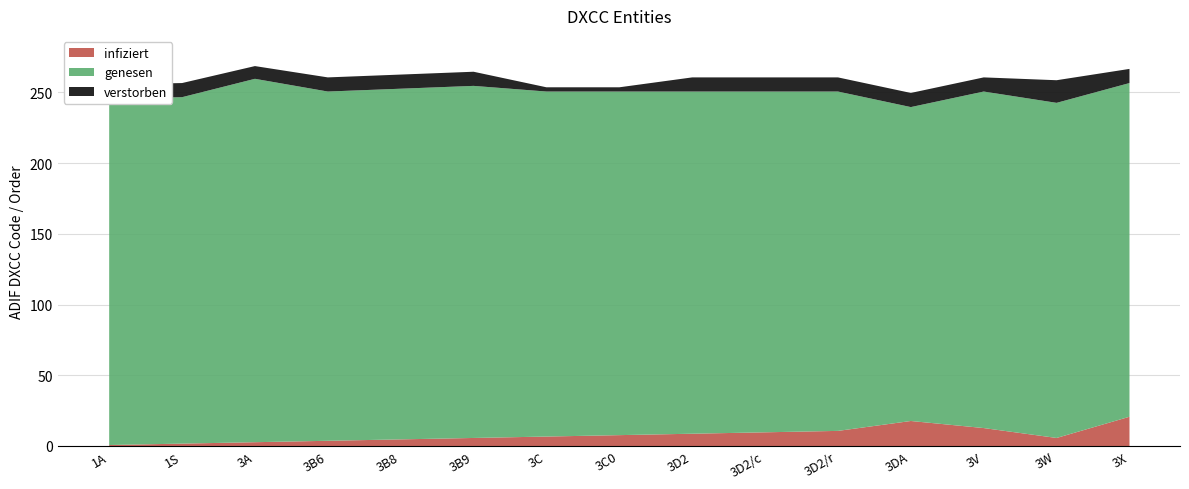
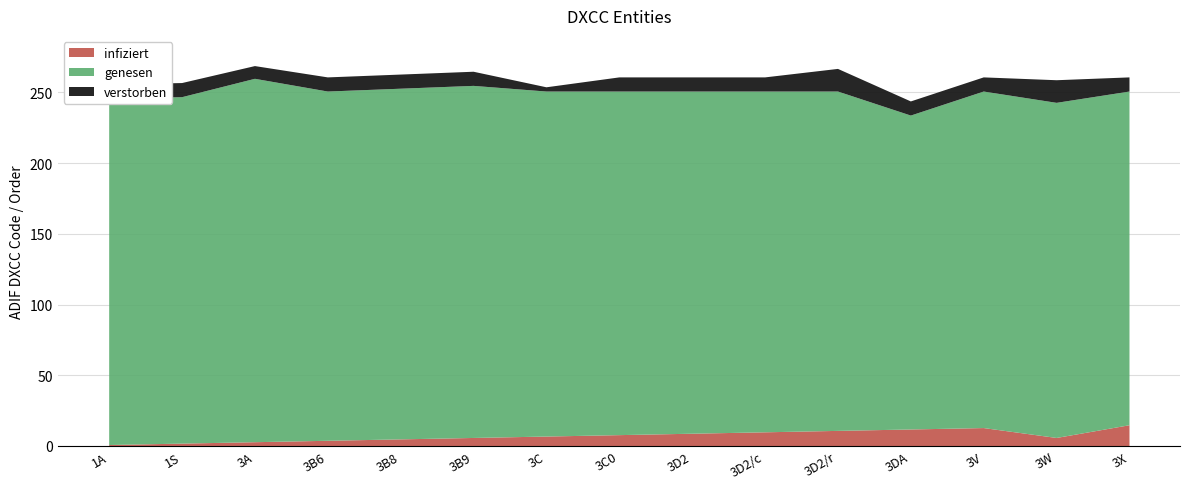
verstorben, 3C0: 3 -> 10
verstorben, 3D2/r: 10 -> 16
infiziert, 3DA: 18 -> 12
infiziert, 3X: 21 -> 15
